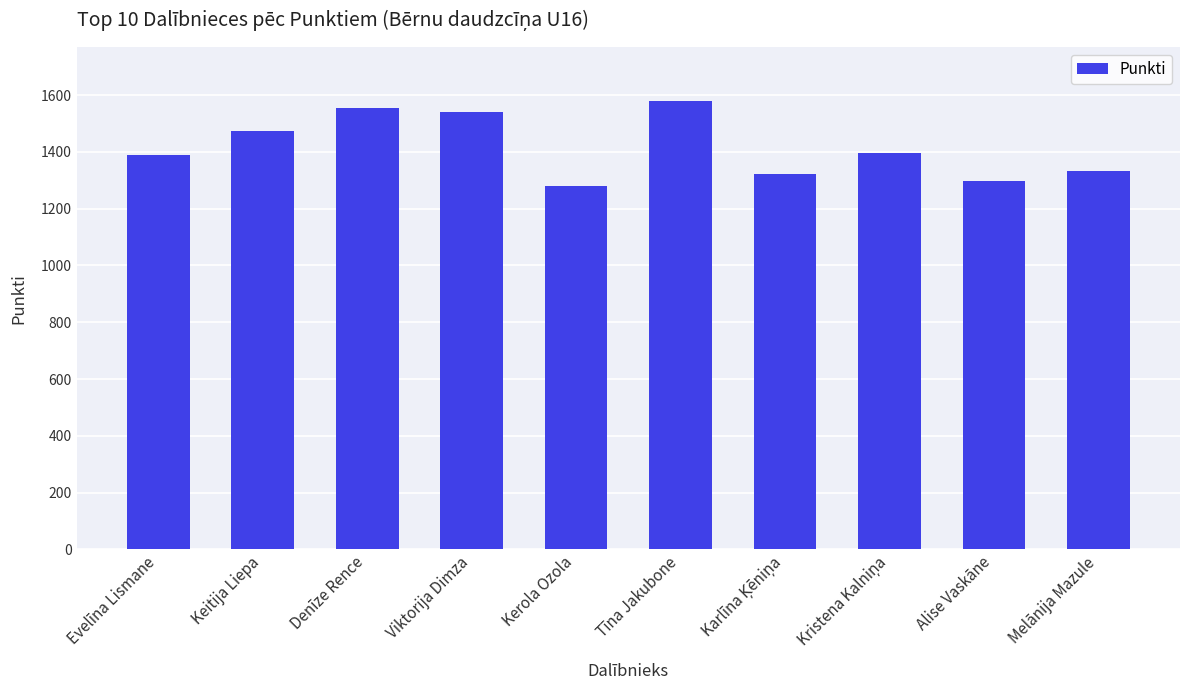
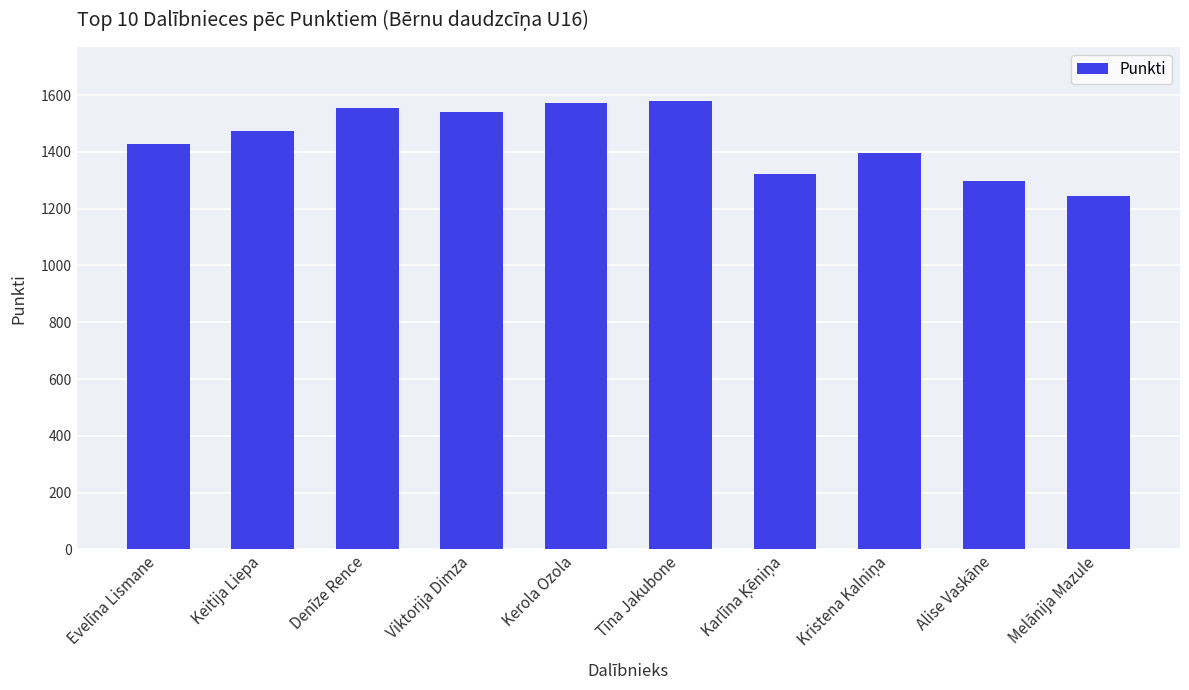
Evelīna Lismane: 1390 -> 1430
Kerola Ozola: 1280 -> 1570
Melānija Mazule: 1330 -> 1250
